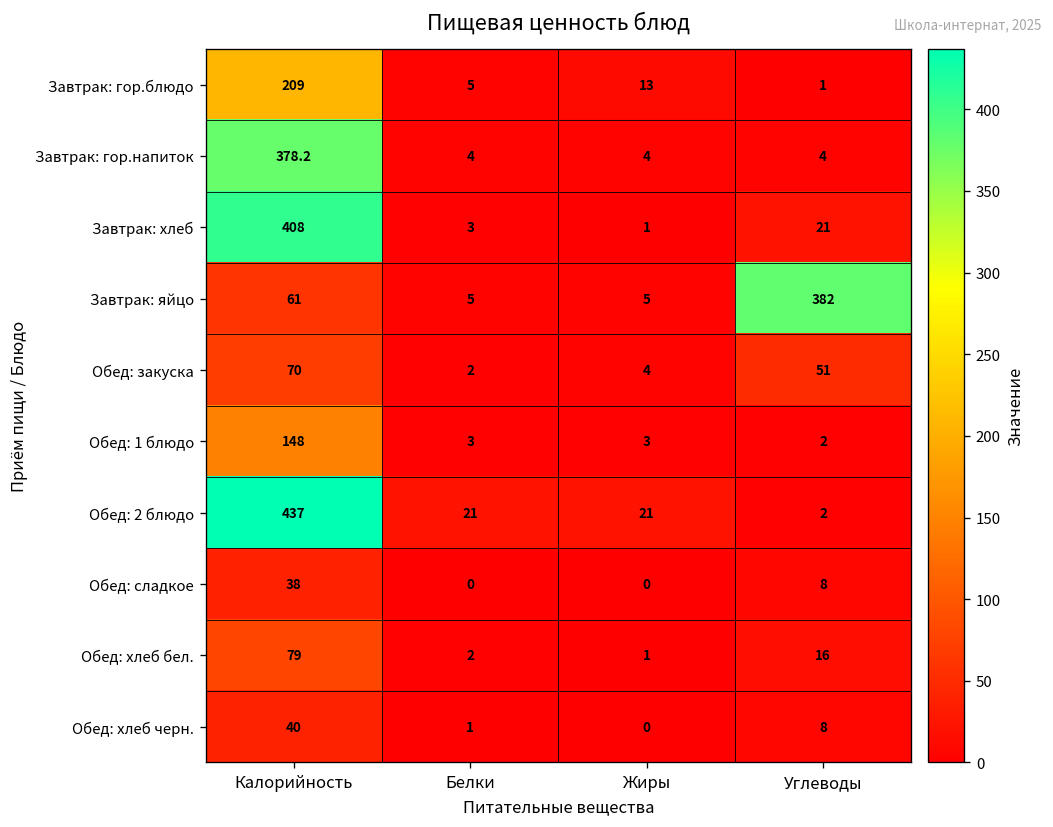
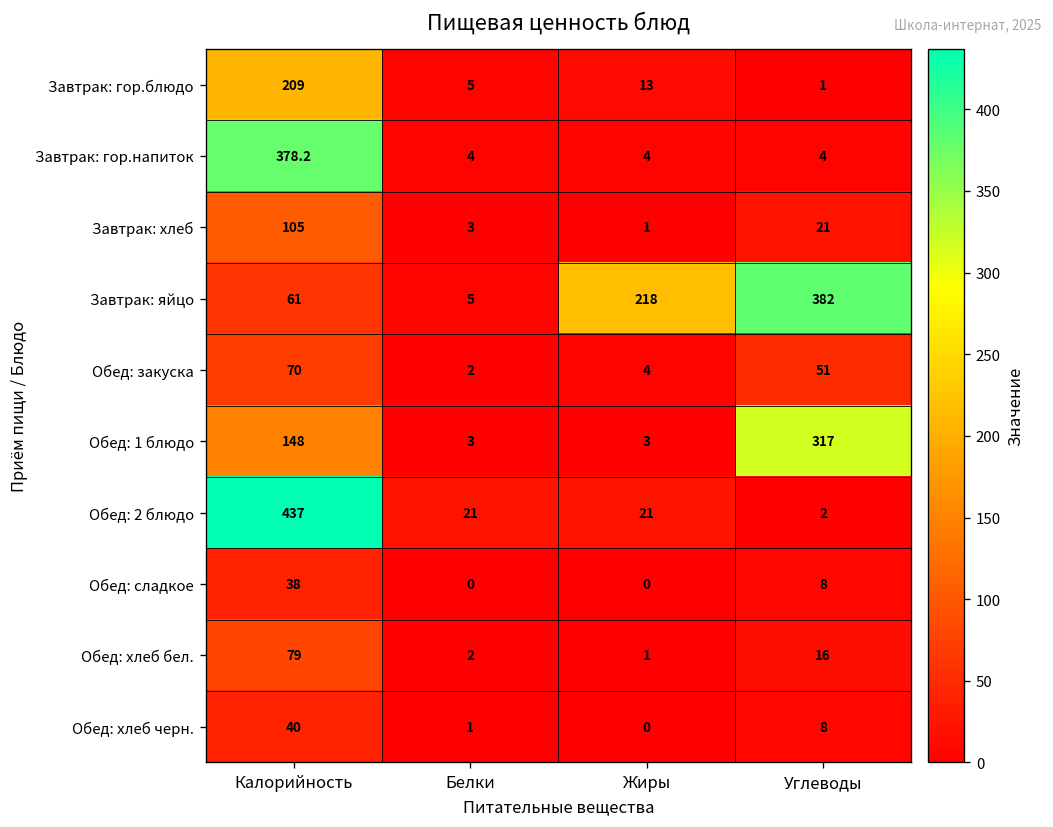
Завтрак: хлеб, Калорийность: 408 -> 105
Завтрак: яйцо, Жиры: 5 -> 218
Обед: 1 блюдо, Углеводы: 2 -> 317
